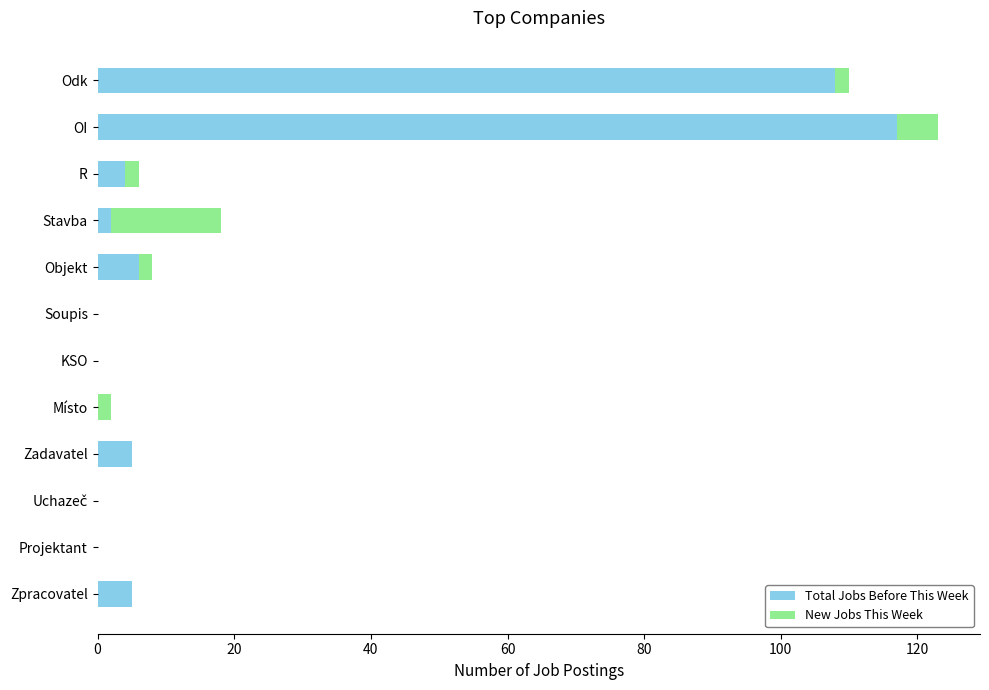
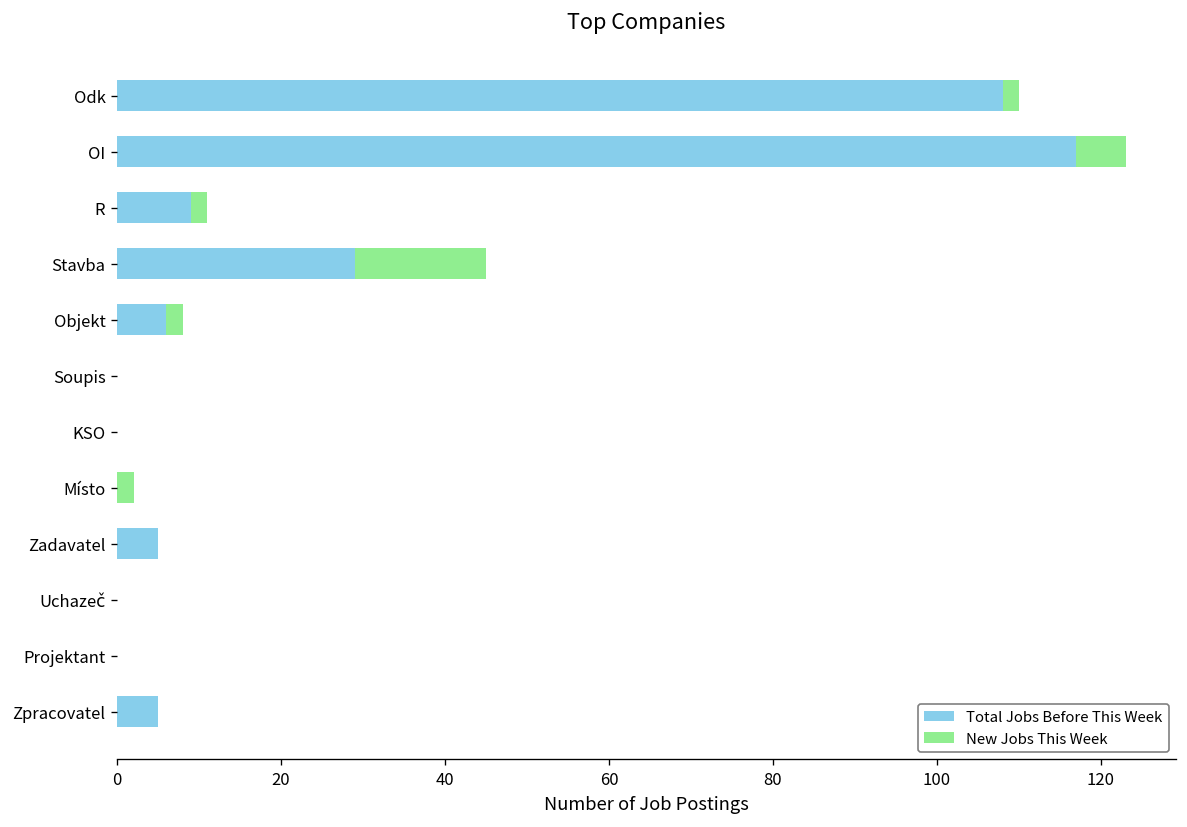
Total Jobs Before This Week, R: 4 -> 9
Total Jobs Before This Week, Stavba: 2 -> 29
